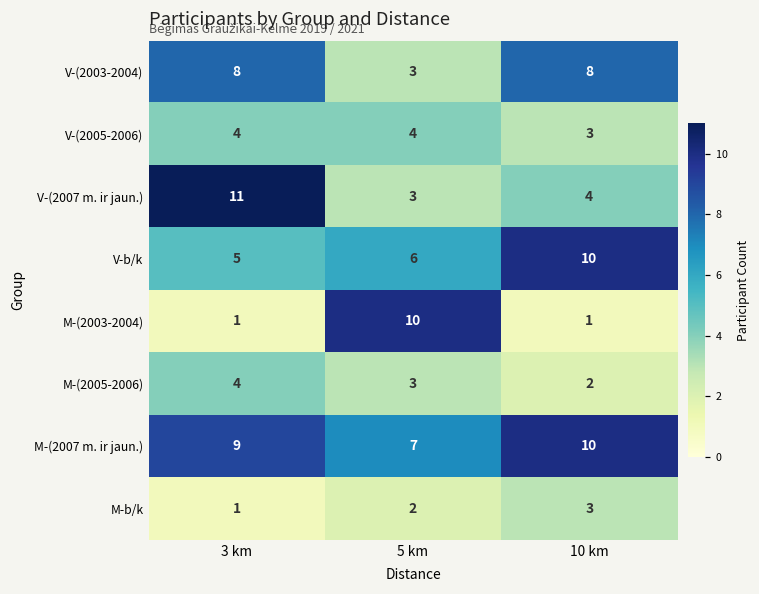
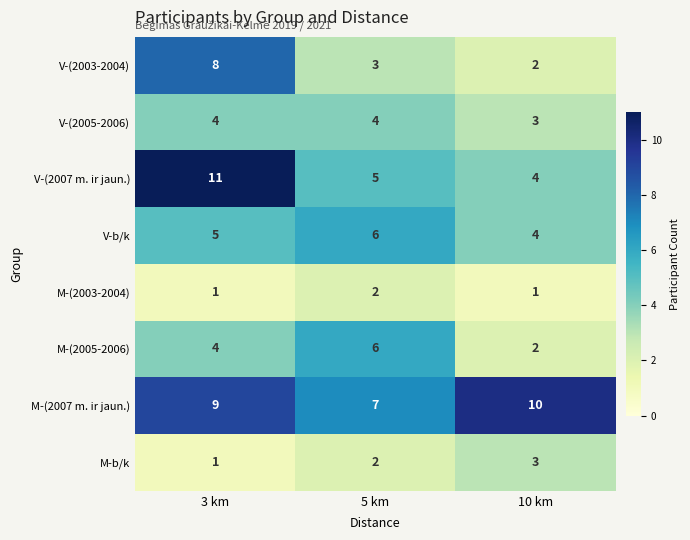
V-(2003-2004), 10 km: 8 -> 2
V-(2007 m. ir jaun.), 5 km: 3 -> 5
V-b/k, 10 km: 10 -> 4
M-(2003-2004), 5 km: 10 -> 2
M-(2005-2006), 5 km: 3 -> 6
